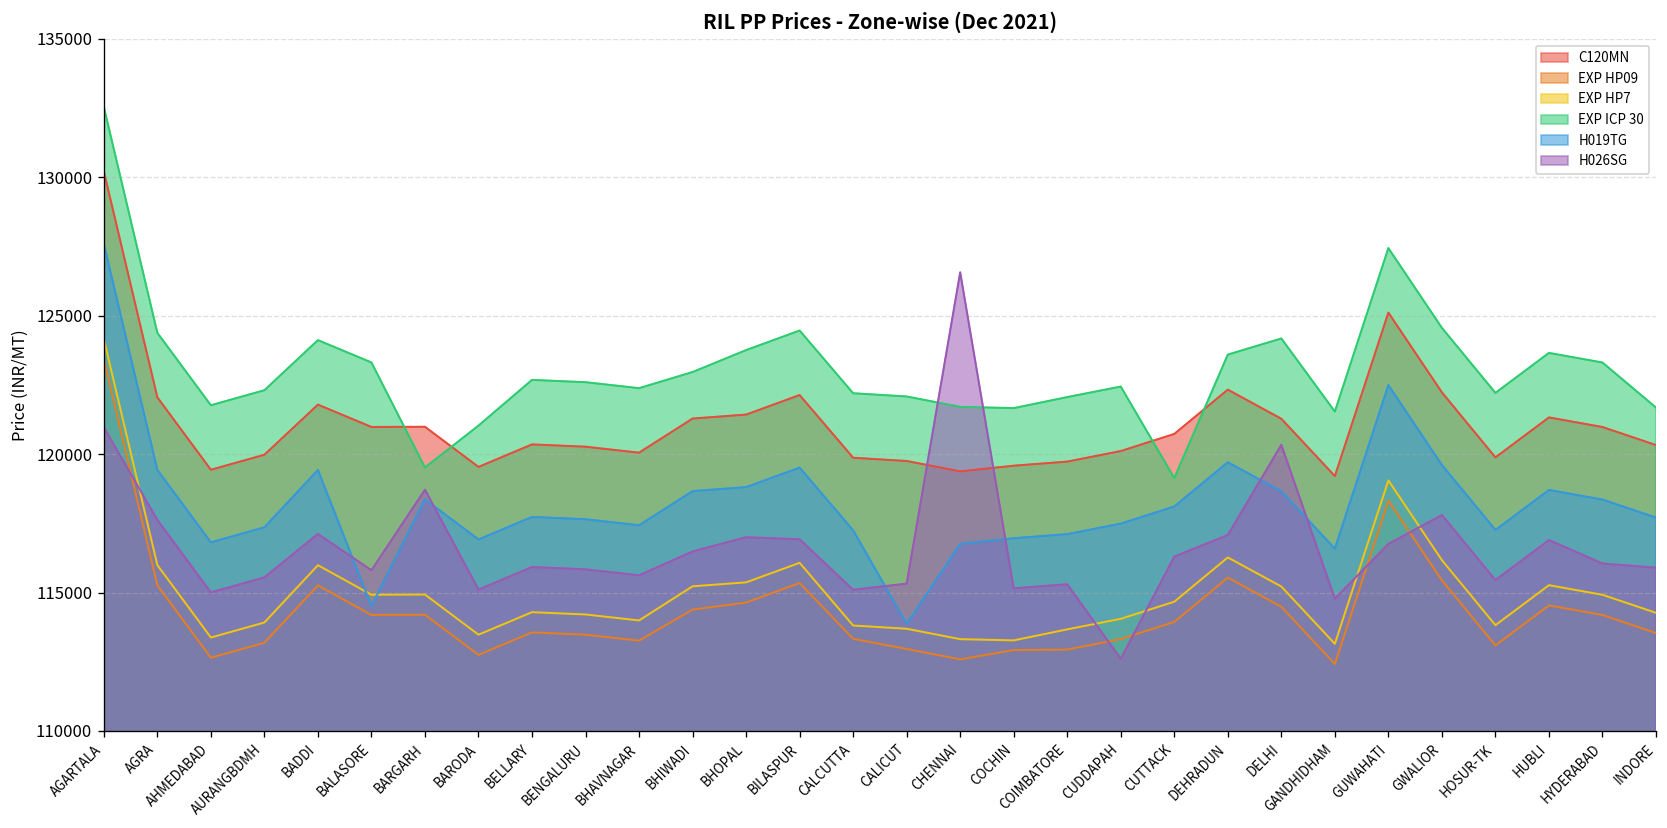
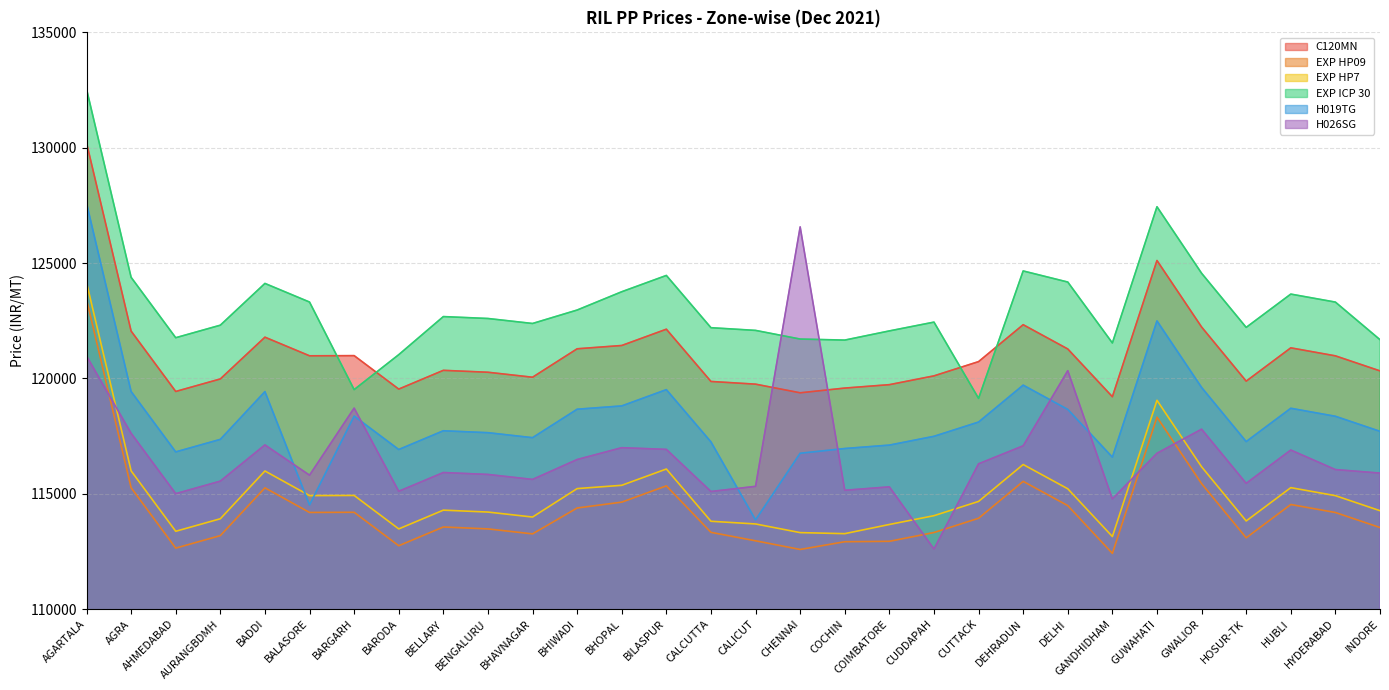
EXP ICP 30, DEHRADUN: 123600 -> 124700
